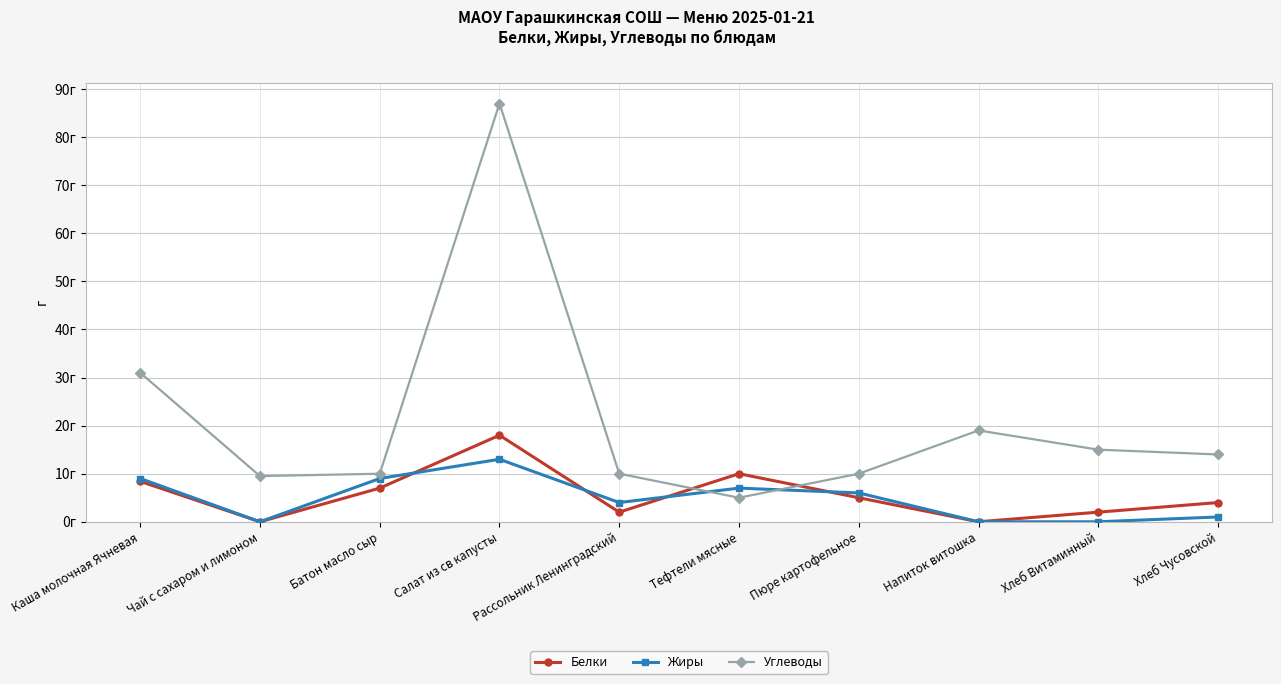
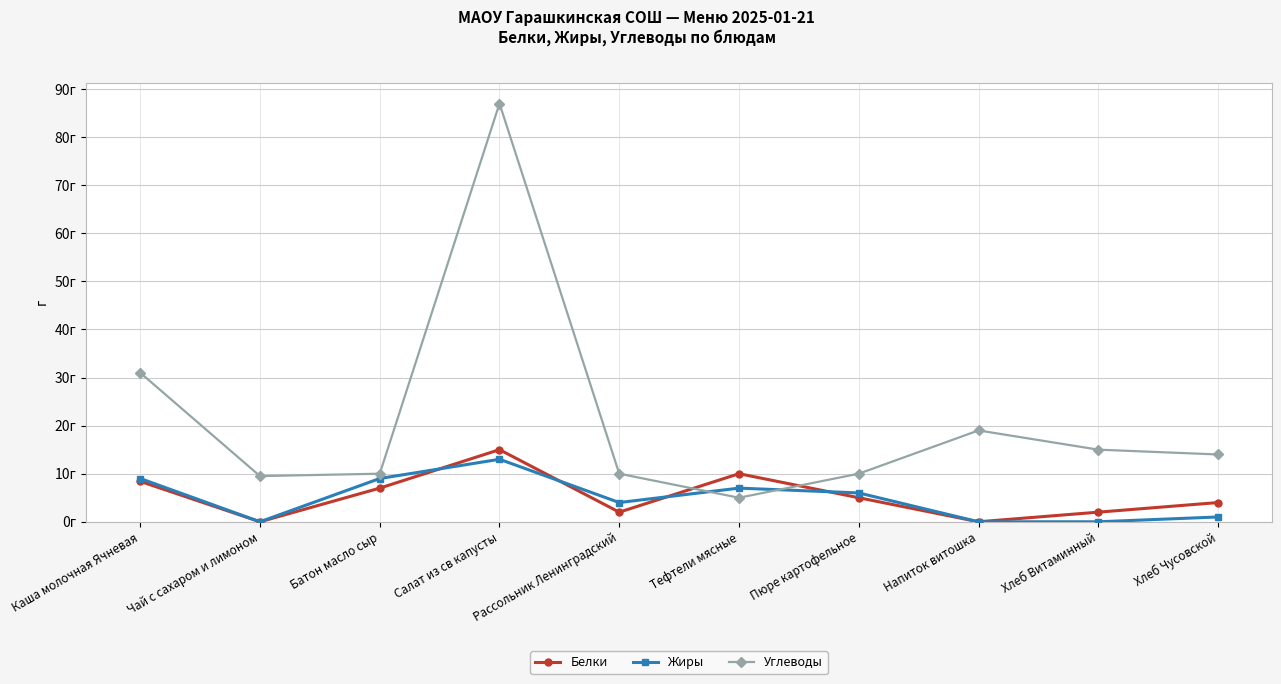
Белки, Салат из св капусты: 18г -> 15г
